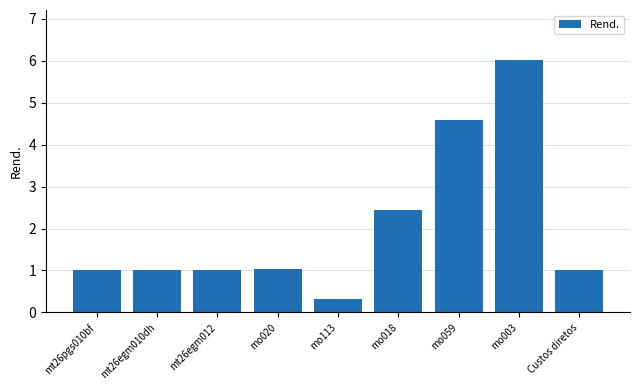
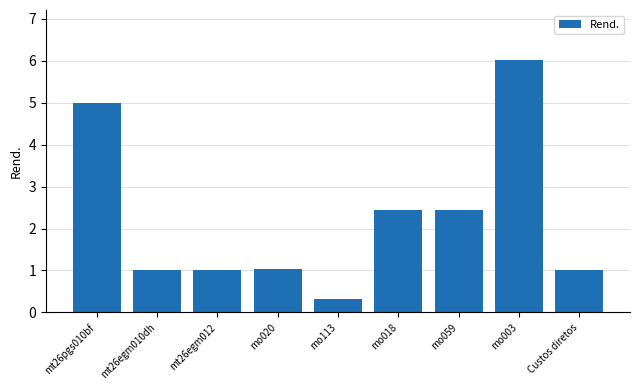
mt26pgs010bf: 1 -> 5
mo059: 4.6 -> 2.4
